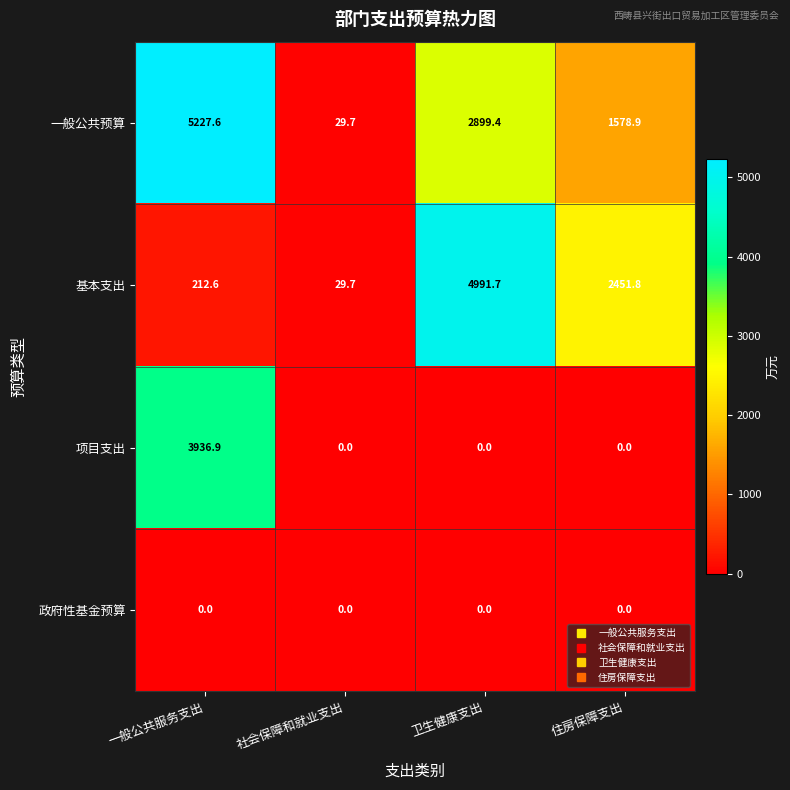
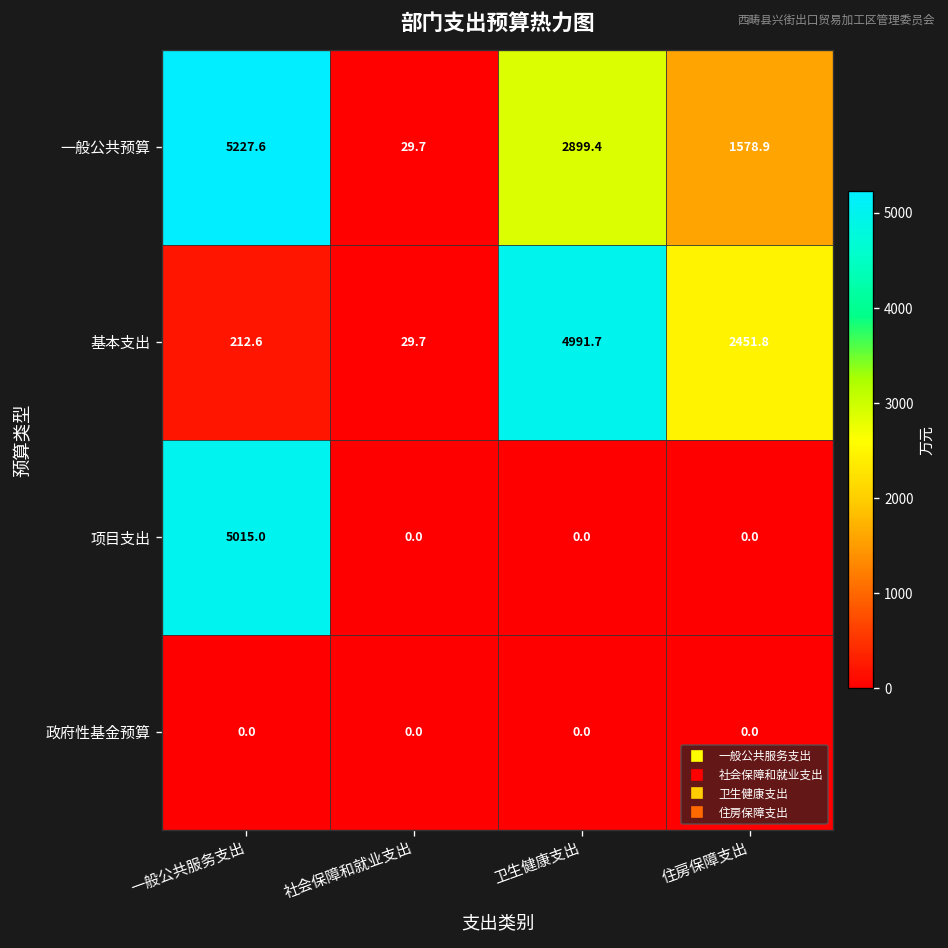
项目支出, 一般公共服务支出: 3936.9 -> 5015.0
